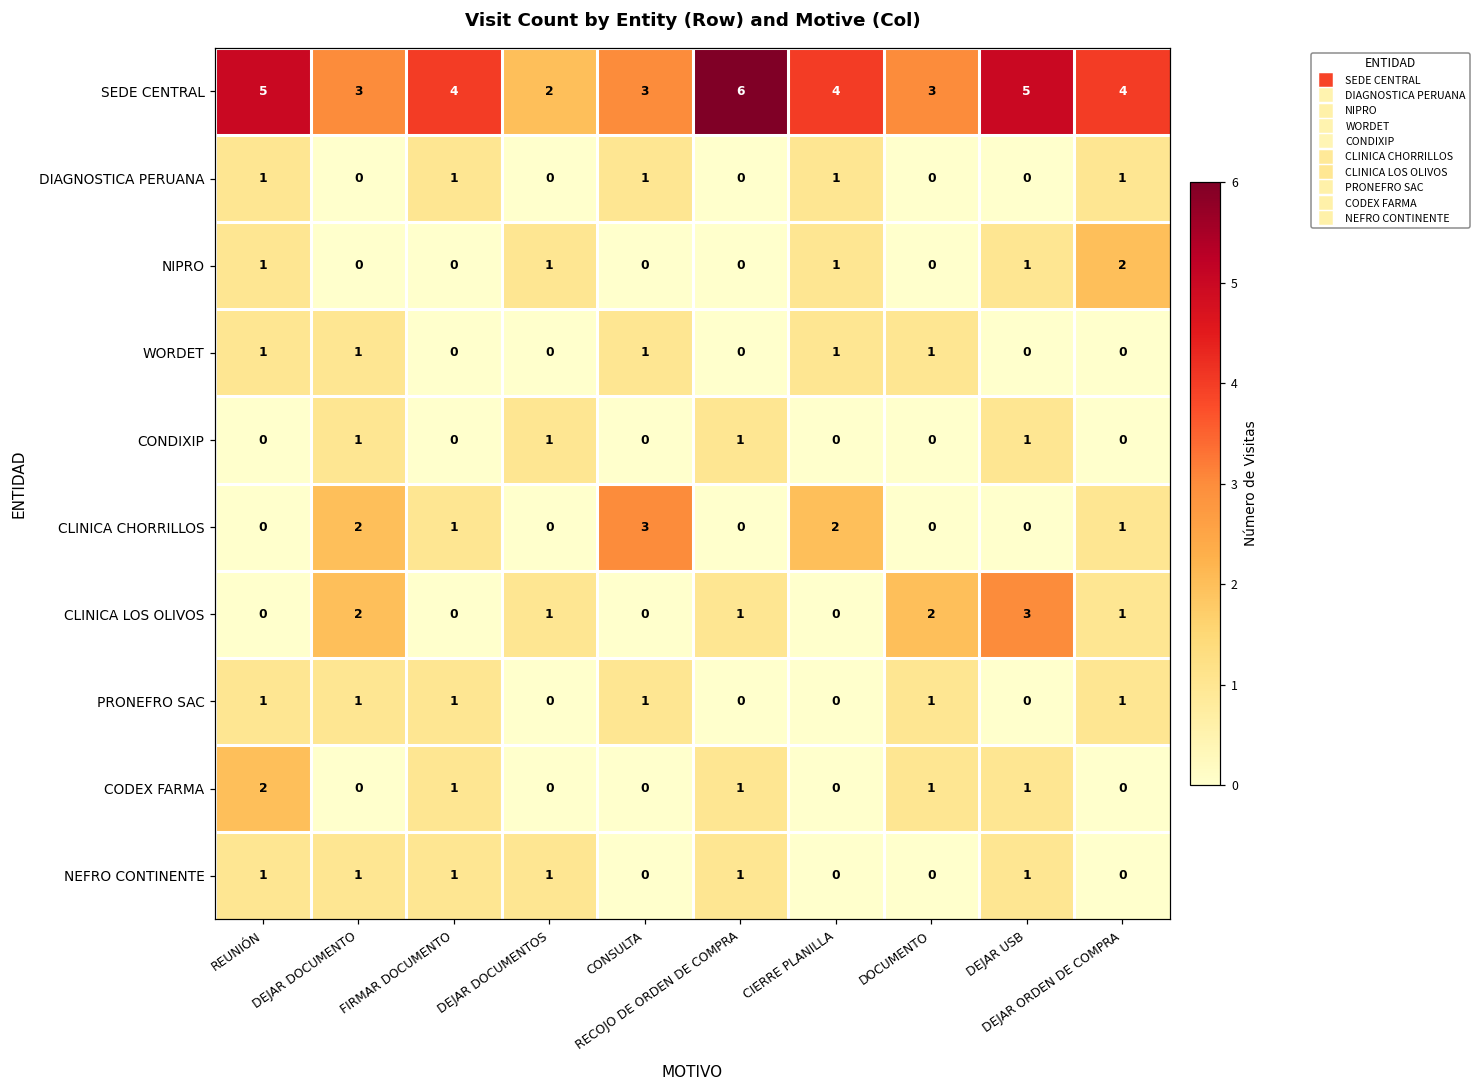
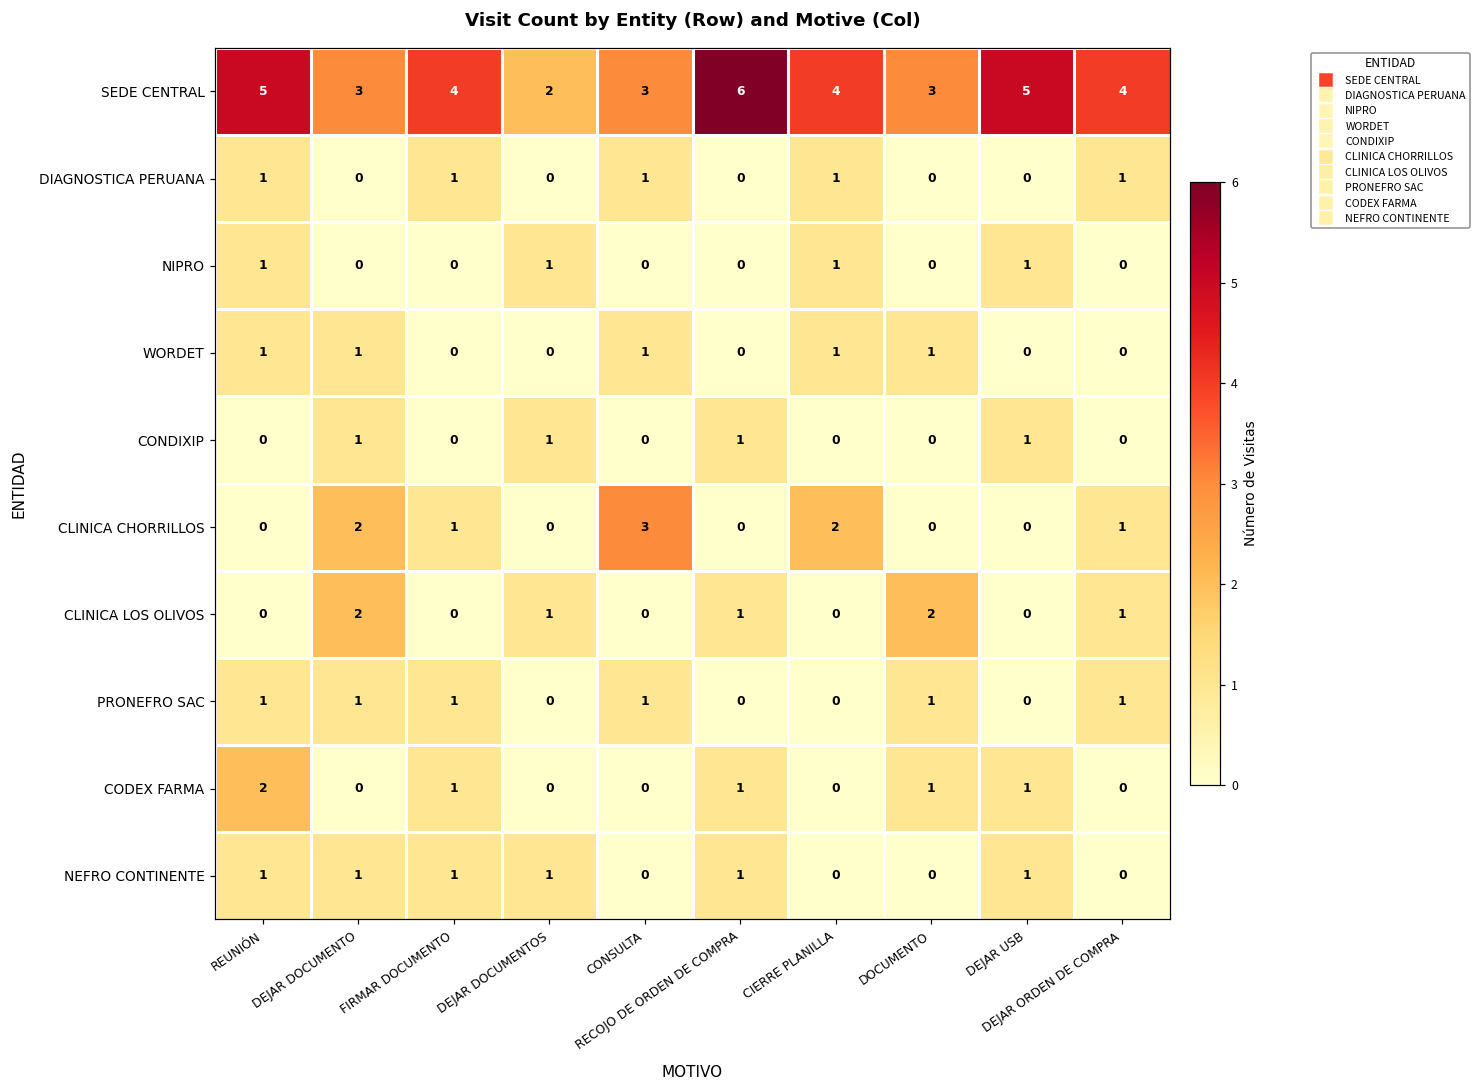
NIPRO, DEJAR ORDEN DE COMPRA: 2 -> 0
CLINICA LOS OLIVOS, DEJAR USB: 3 -> 0
